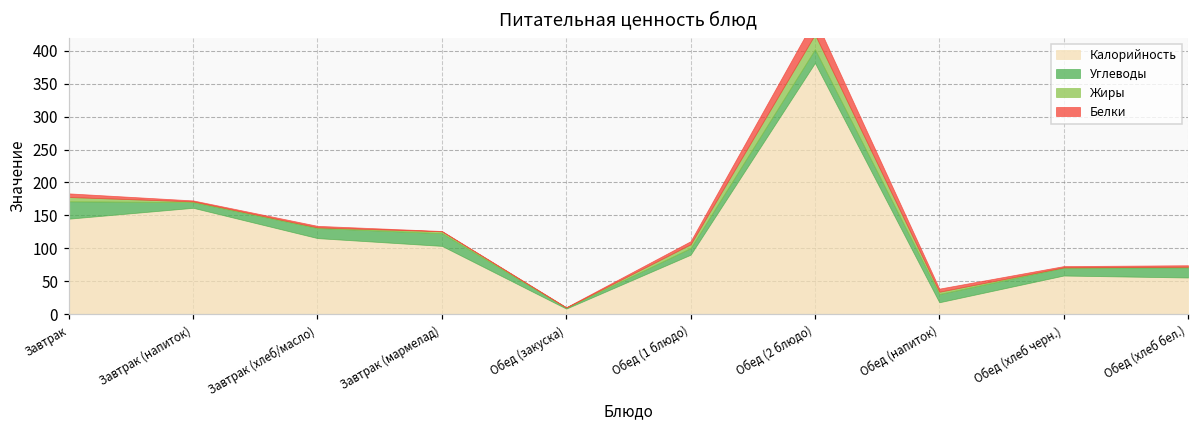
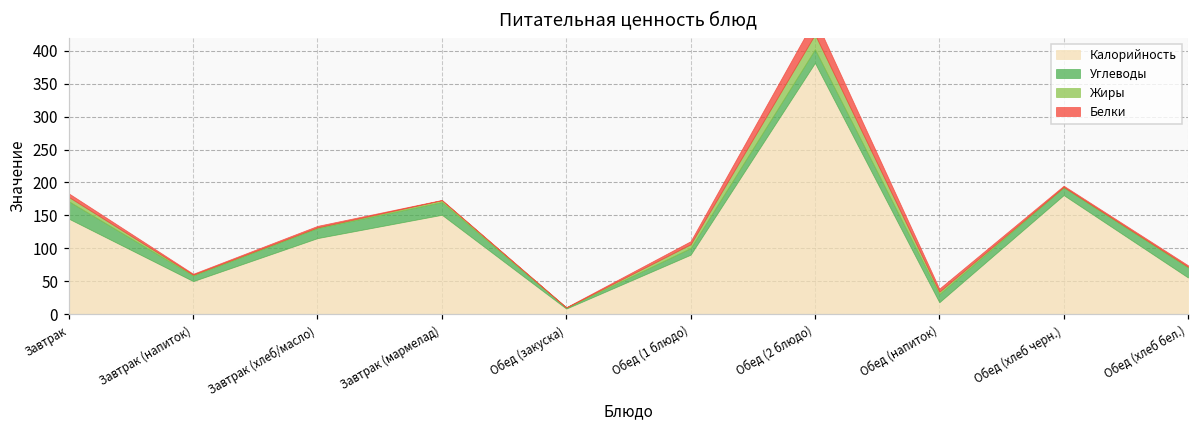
Калорийность, Завтрак (напиток): 160 -> 50
Калорийность, Завтрак (мармелад): 100 -> 150
Калорийность, Обед (хлеб черн.): 60 -> 180
